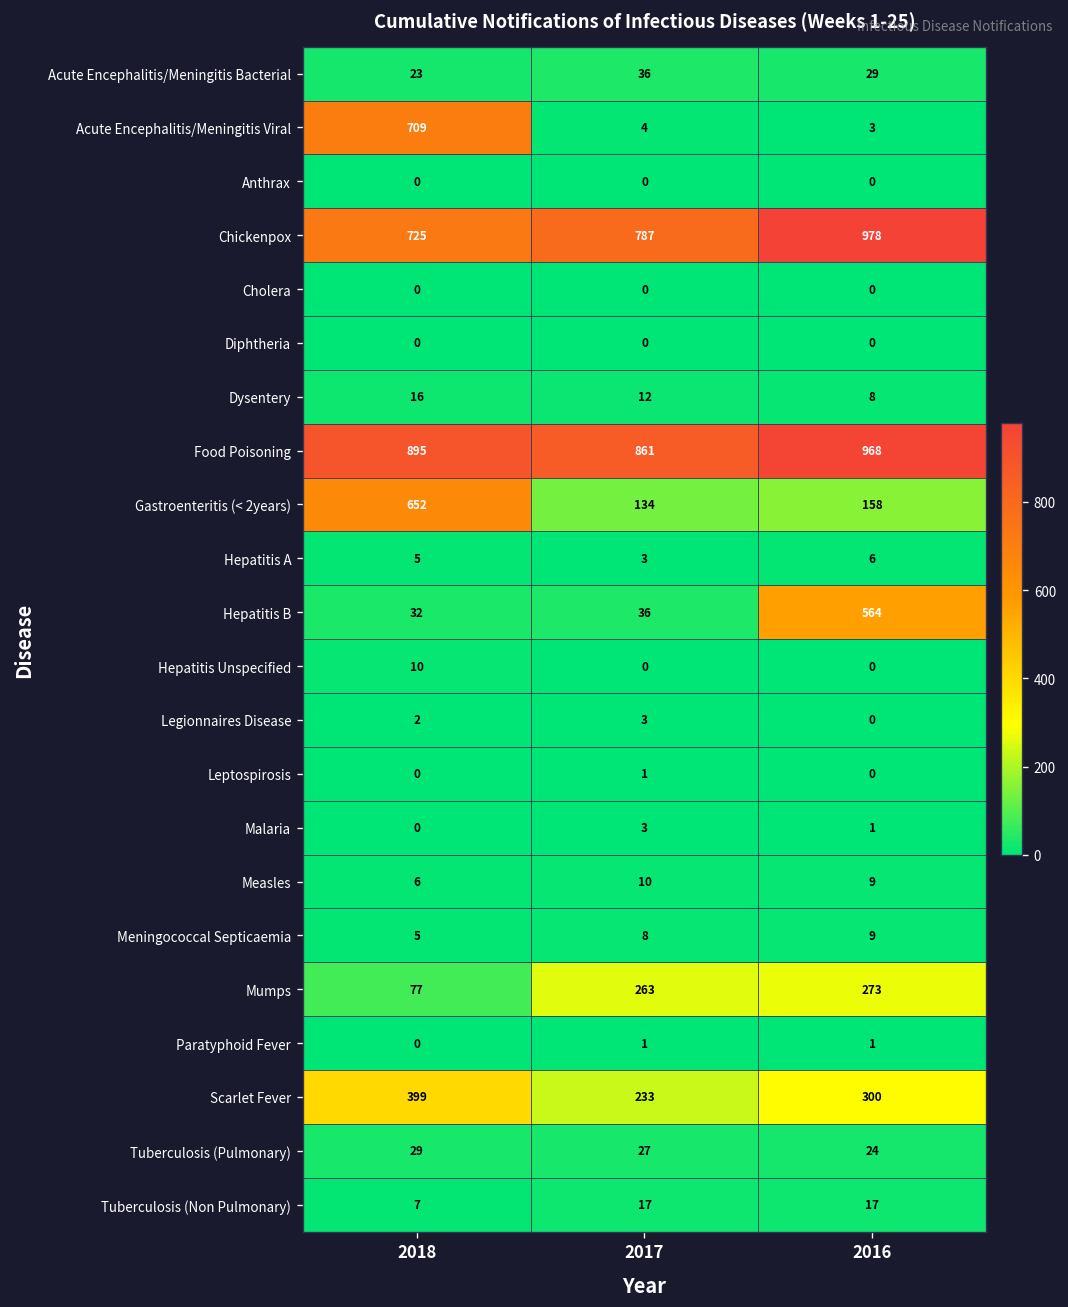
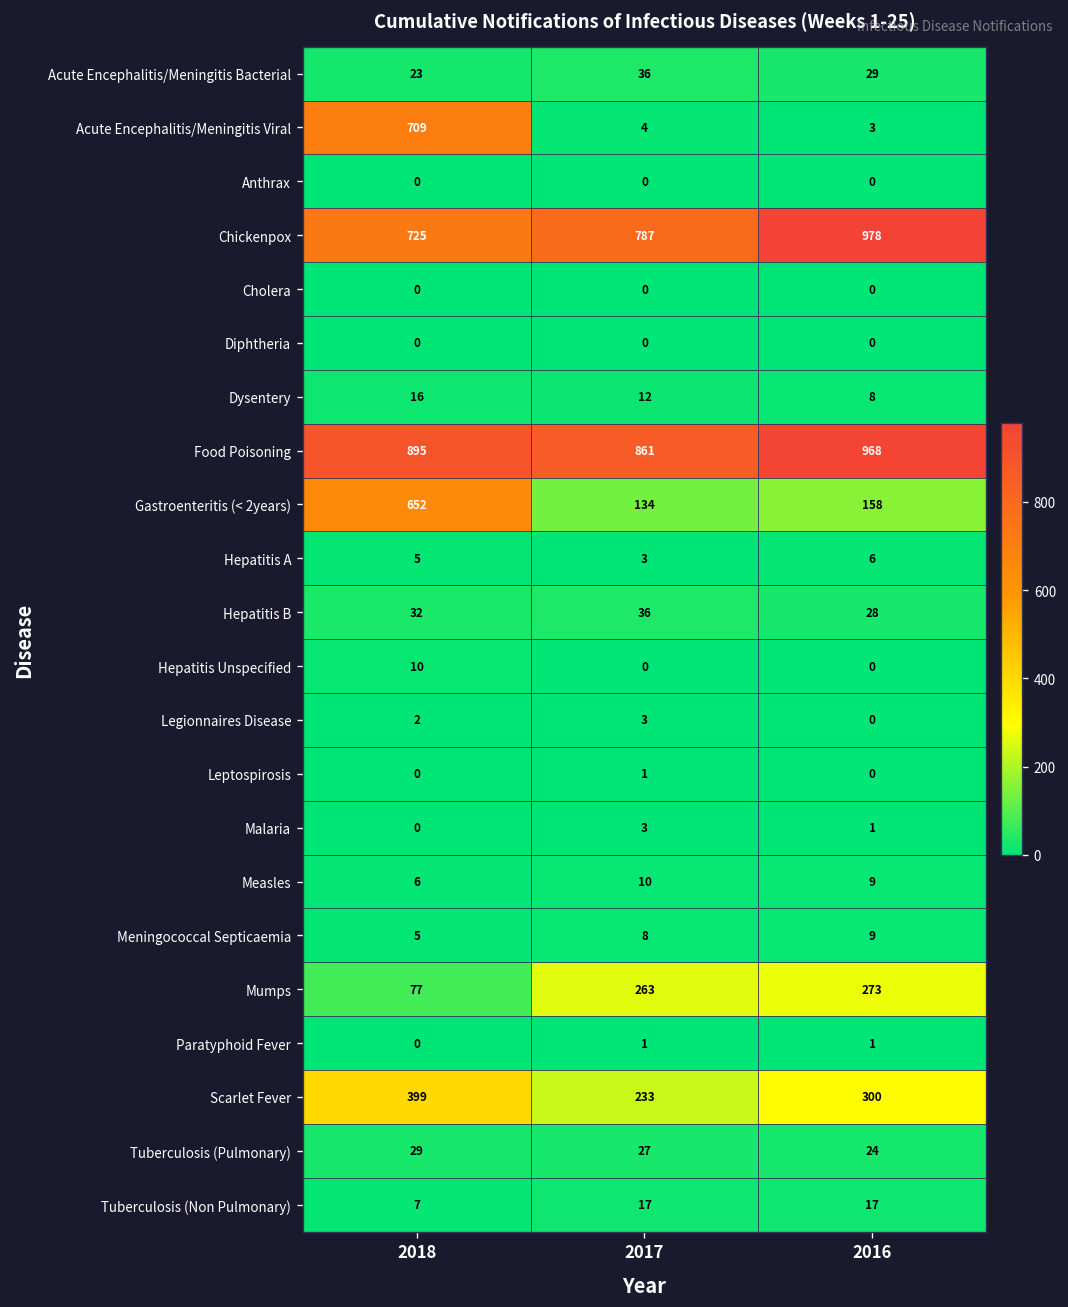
Hepatitis B, 2016: 564 -> 28
